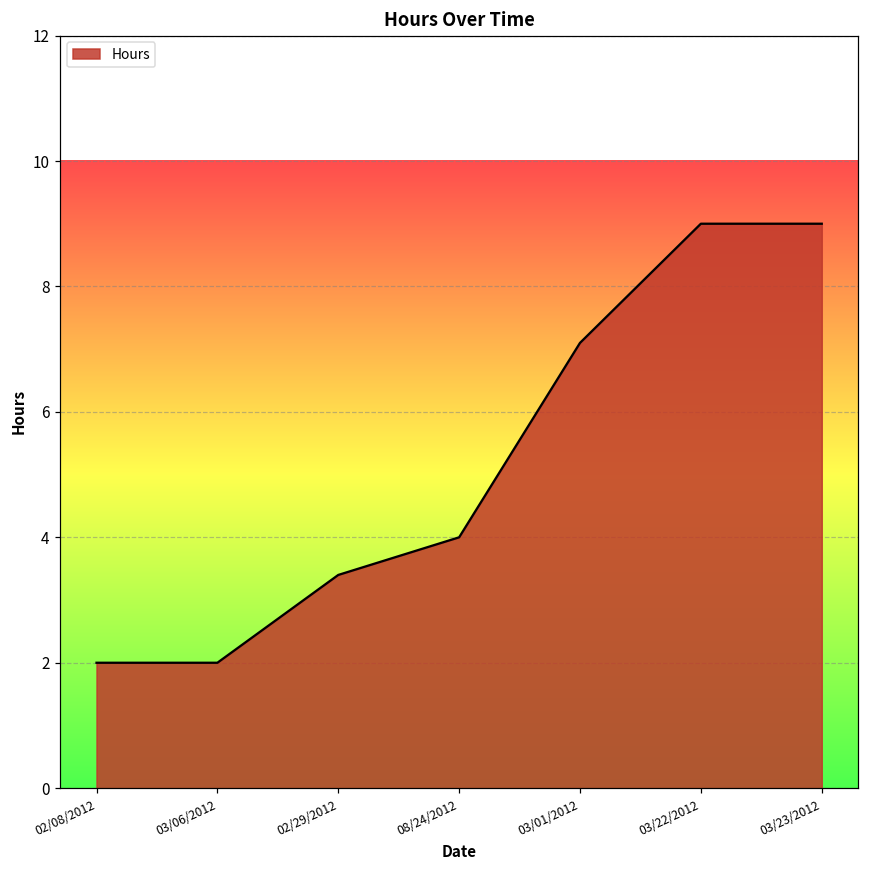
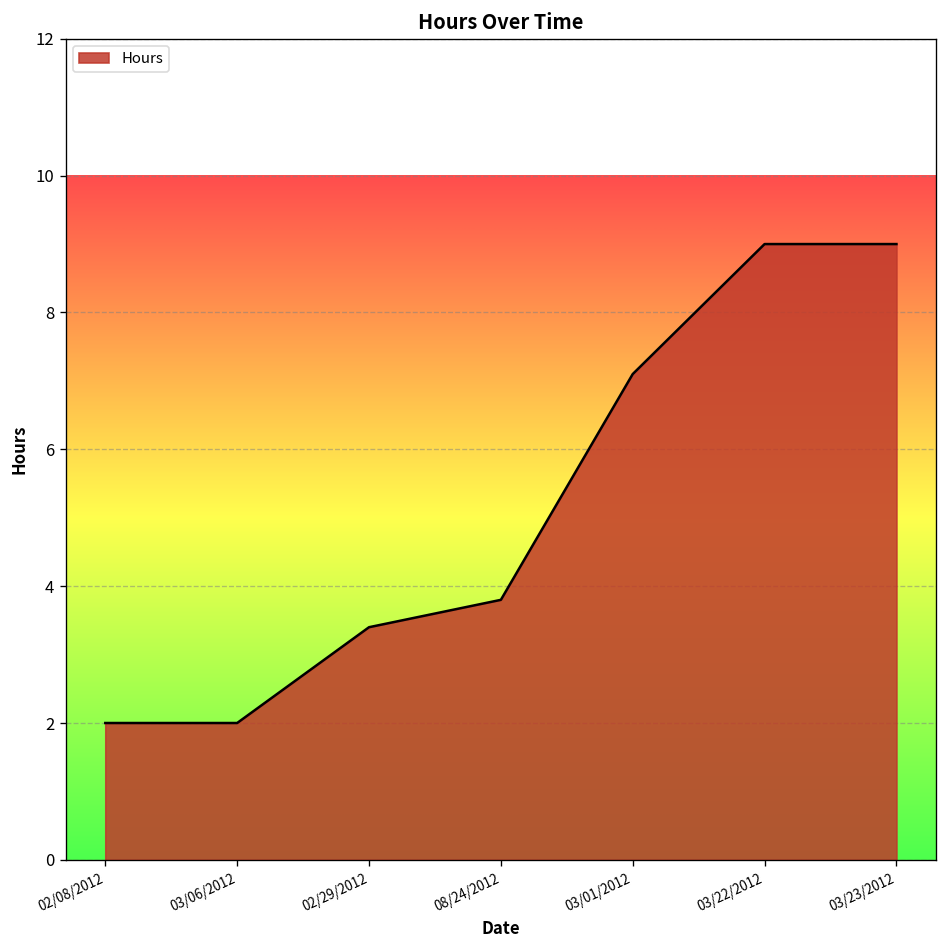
08/24/2012: 4.0 -> 3.8
